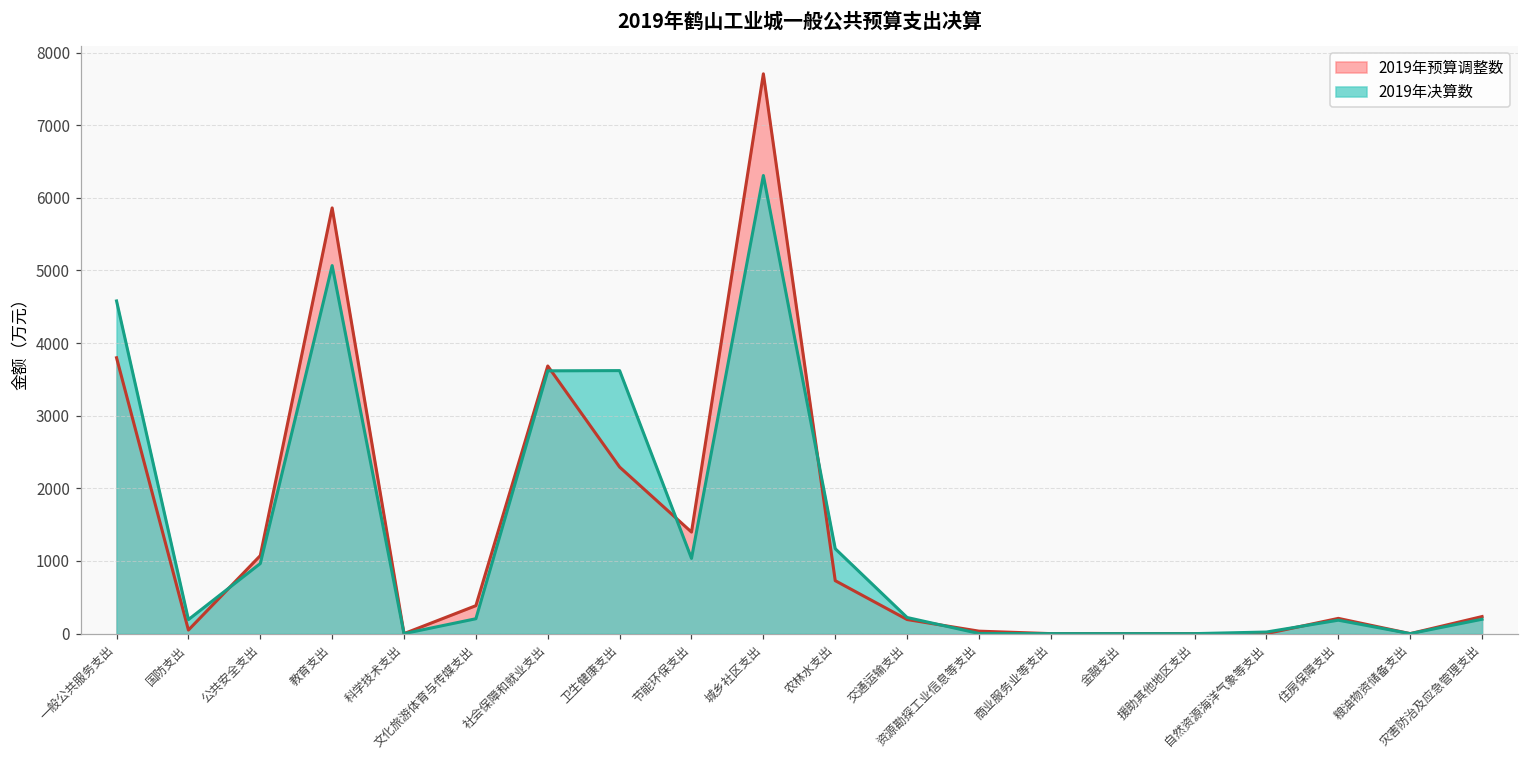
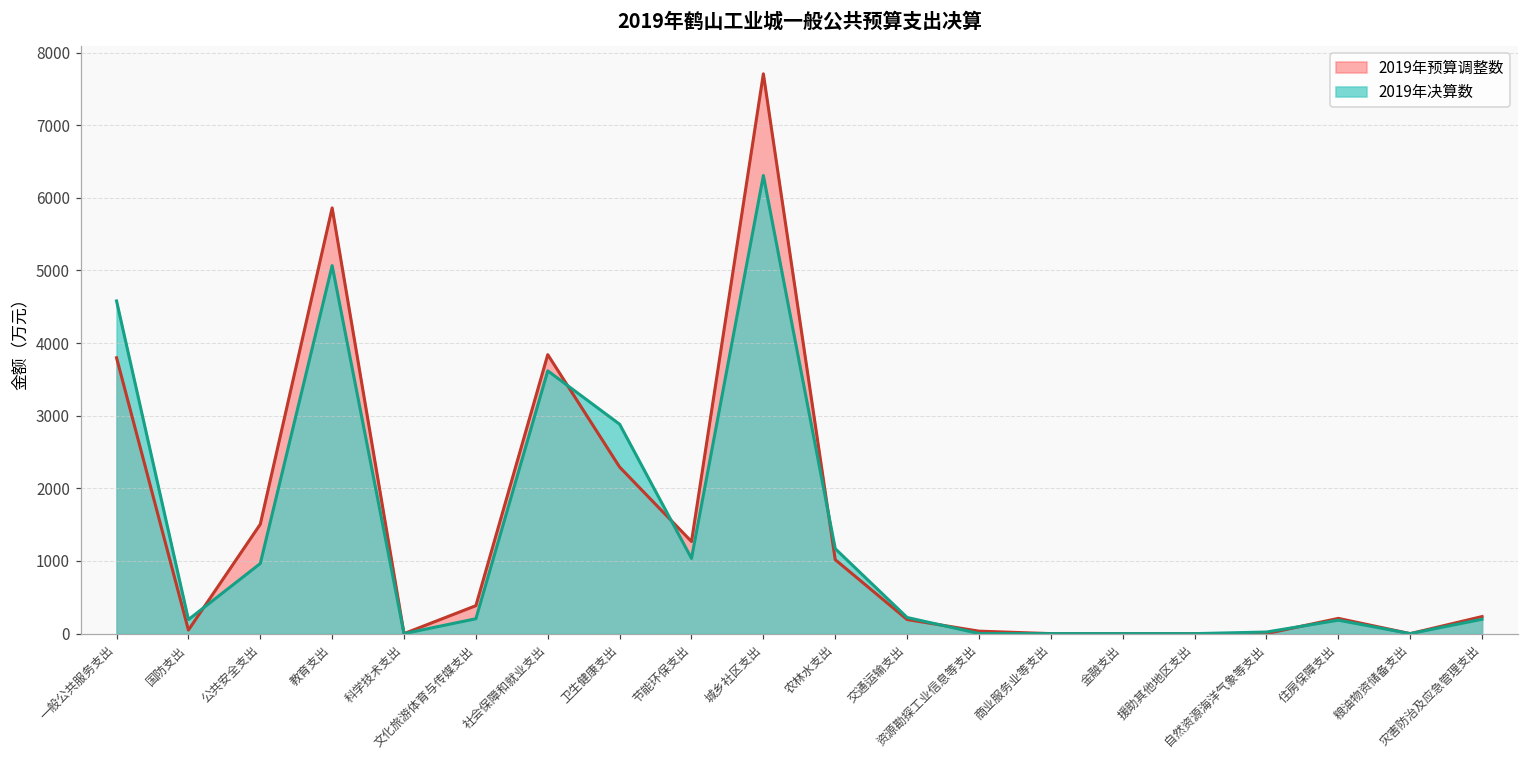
2019年预算调整数, 公共安全支出: 1100 -> 1500
2019年预算调整数, 社会保障和就业支出: 3700 -> 3800
2019年决算数, 卫生健康支出: 3600 -> 2900
2019年预算调整数, 节能环保支出: 1400 -> 1300
2019年预算调整数, 农林水支出: 700 -> 1000
